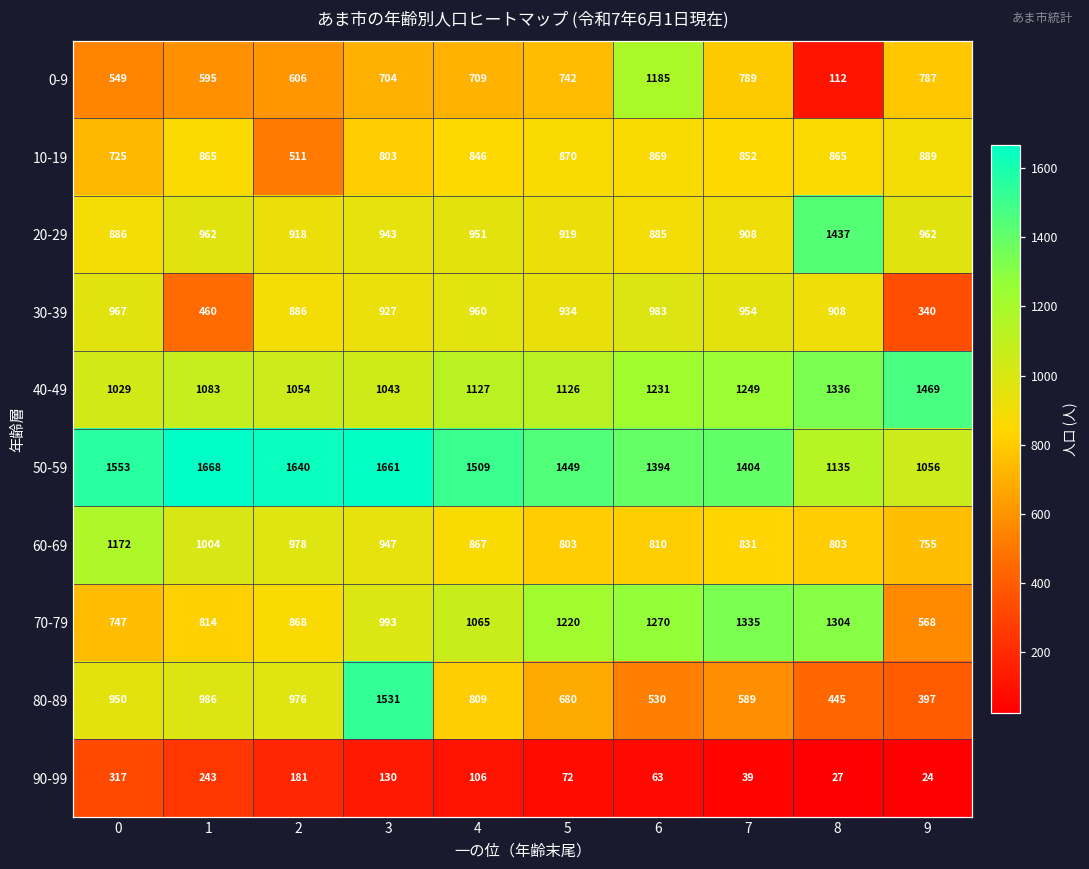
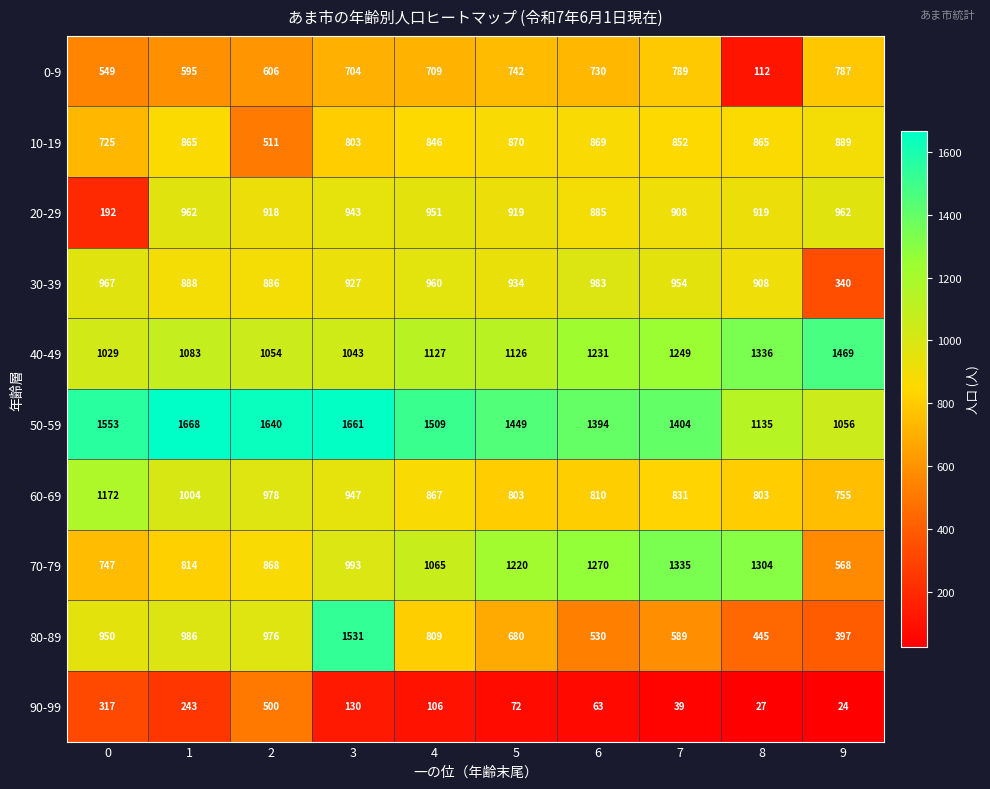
0-9, 6: 1185 -> 730
20-29, 0: 886 -> 192
20-29, 8: 1437 -> 919
30-39, 1: 460 -> 888
90-99, 2: 181 -> 500
